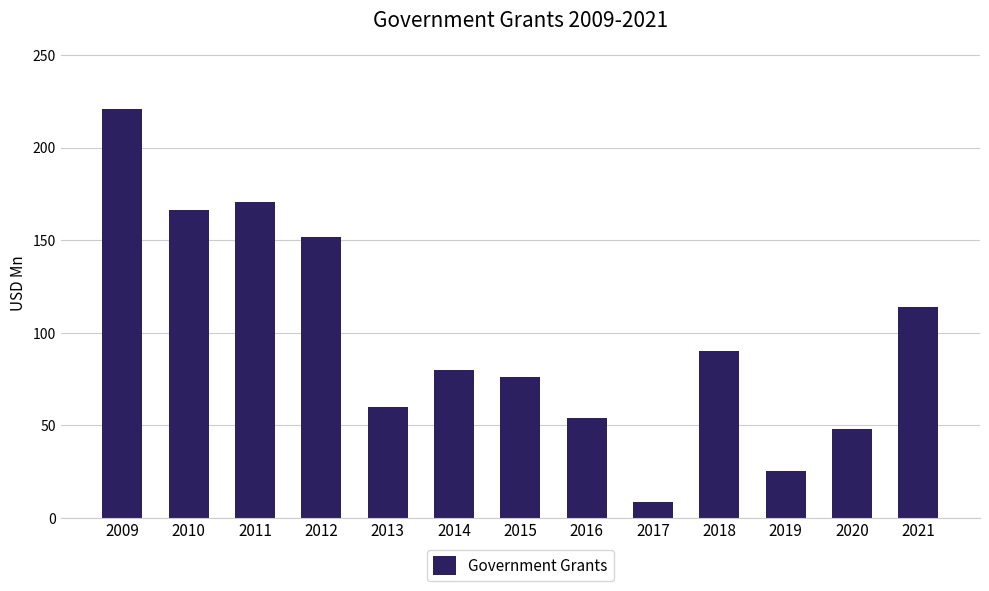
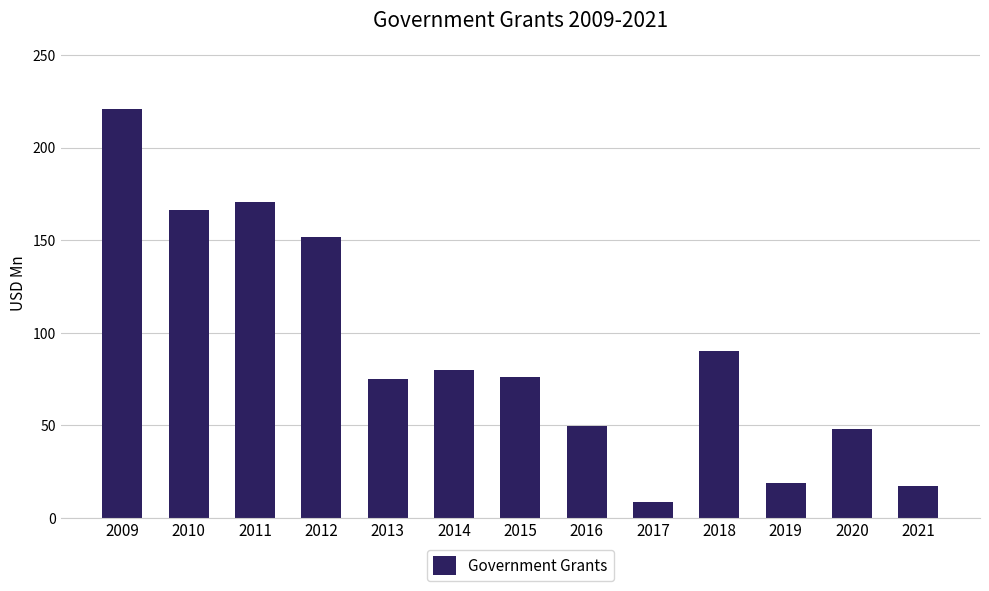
2013: 60 -> 75
2016: 54 -> 50
2019: 25 -> 19
2021: 114 -> 17
